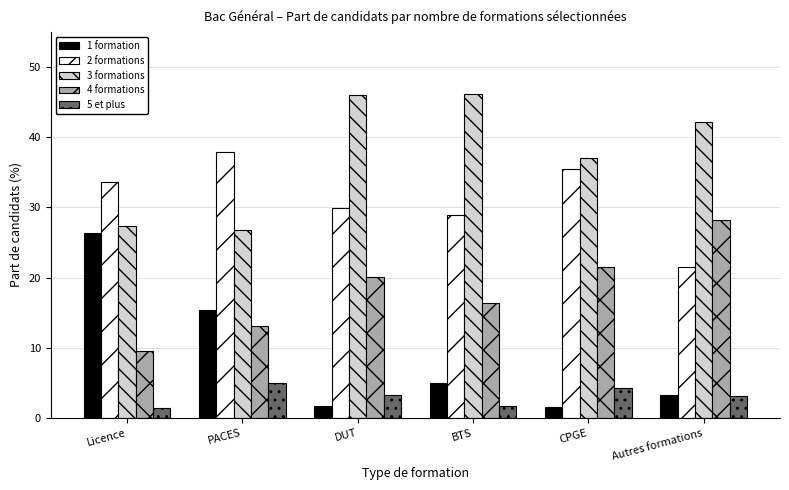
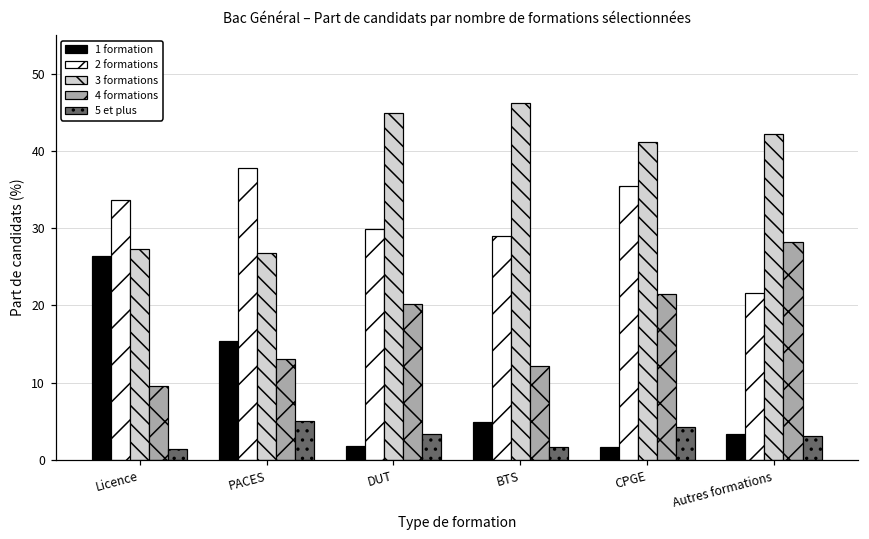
3 formations, DUT: 46 -> 45
4 formations, BTS: 16 -> 12
3 formations, CPGE: 37 -> 41
